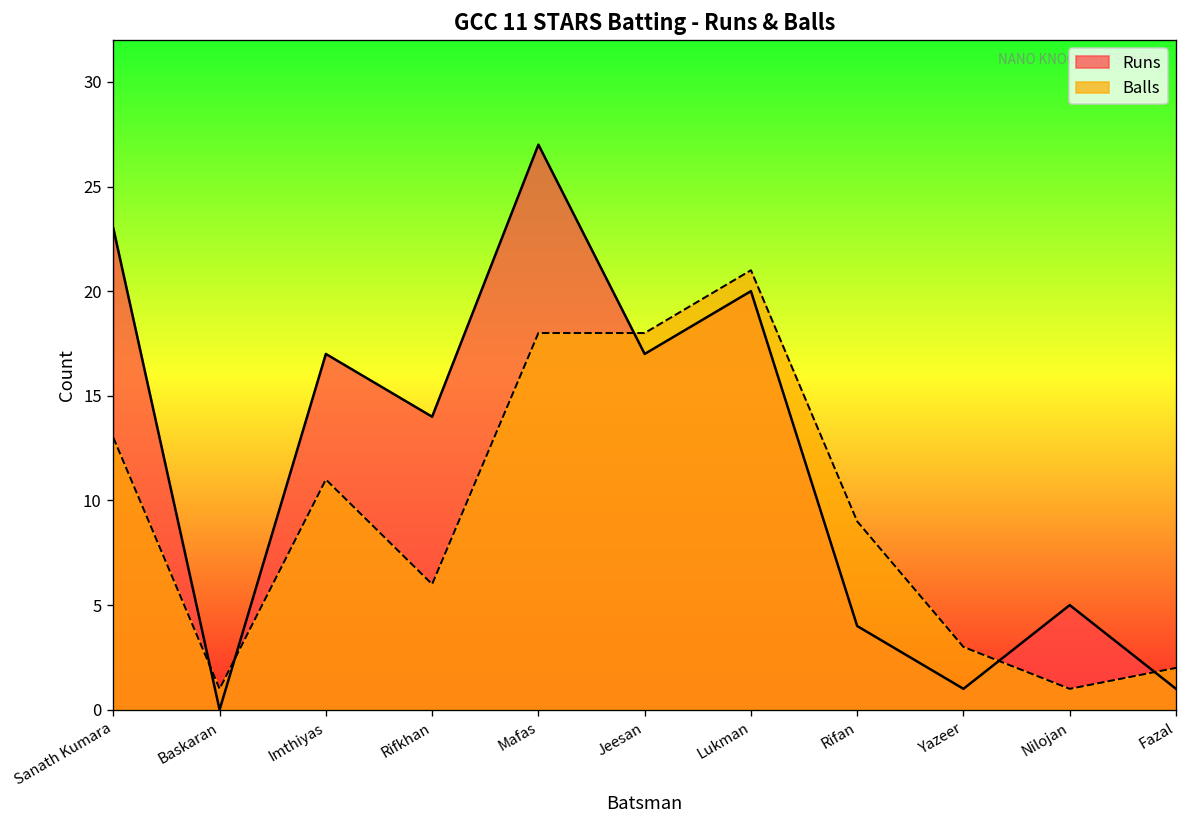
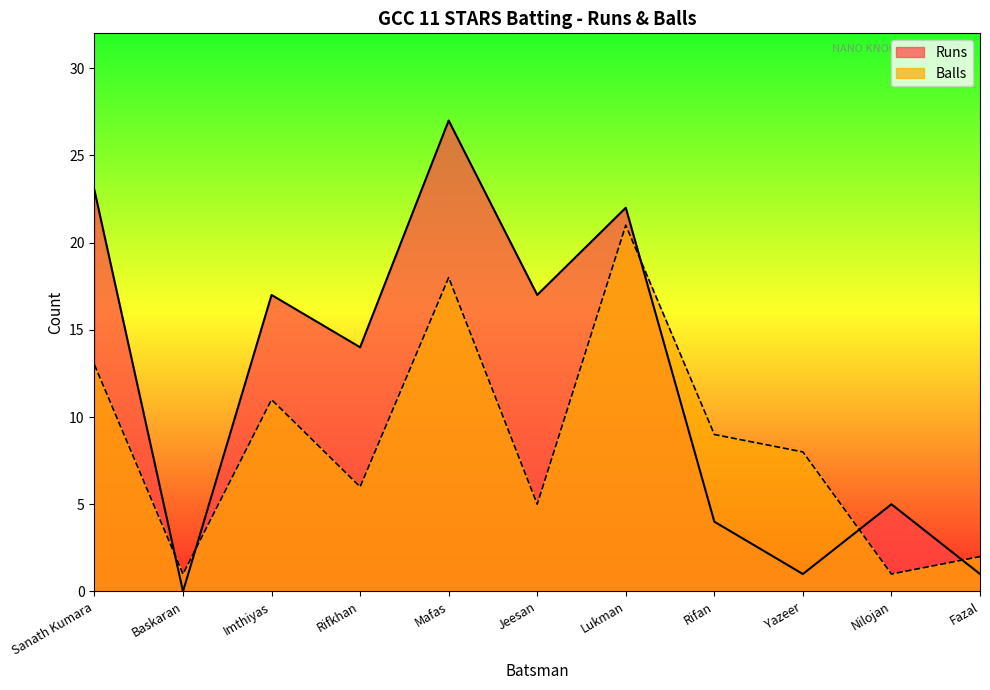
Balls, Jeesan: 18 -> 5
Runs, Lukman: 20 -> 22
Balls, Yazeer: 3 -> 8
